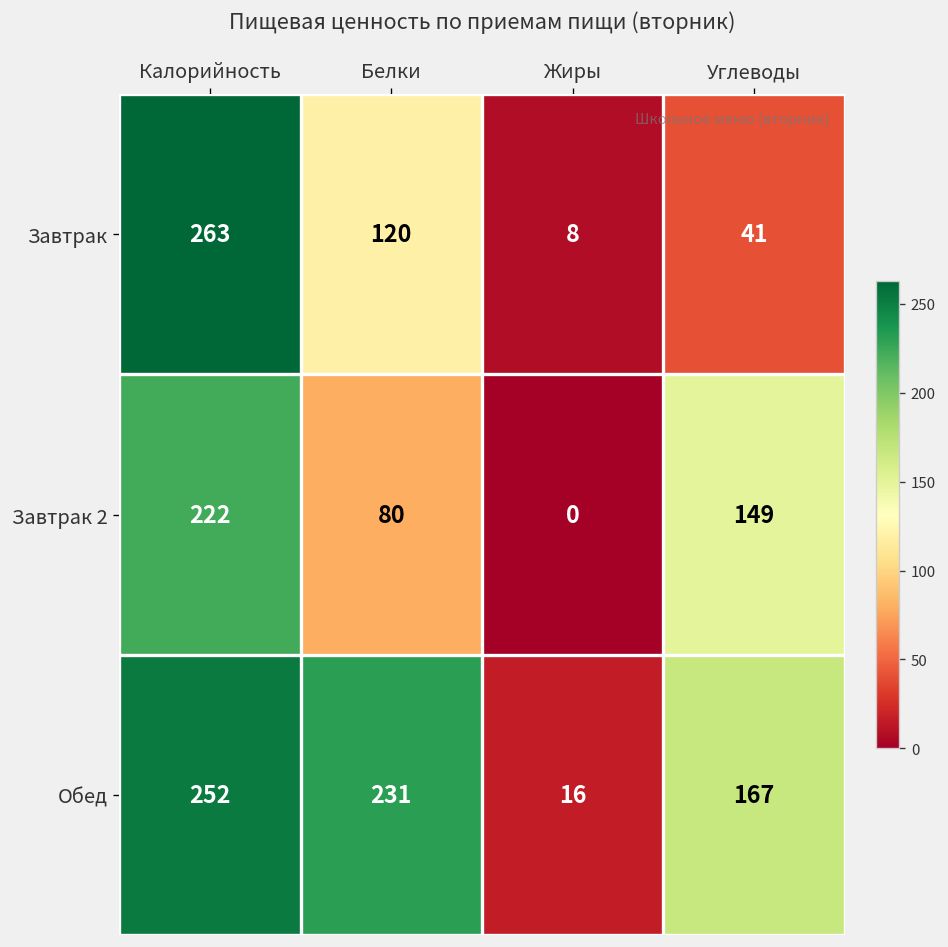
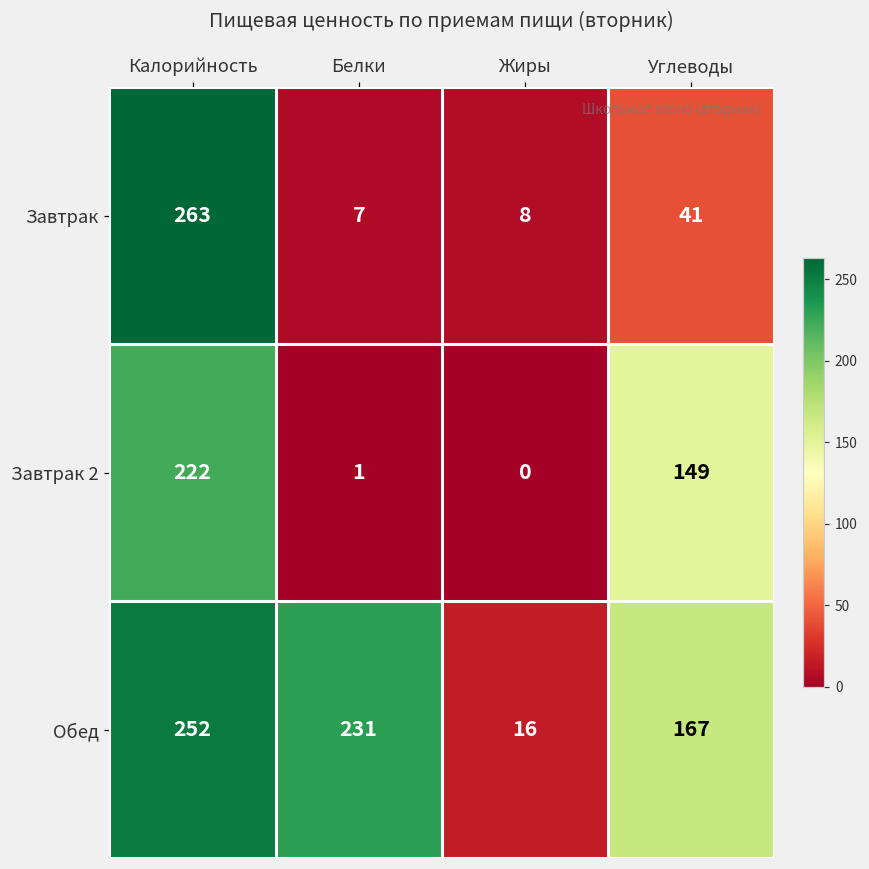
Завтрак, Белки: 120 -> 7
Завтрак 2, Белки: 80 -> 1
